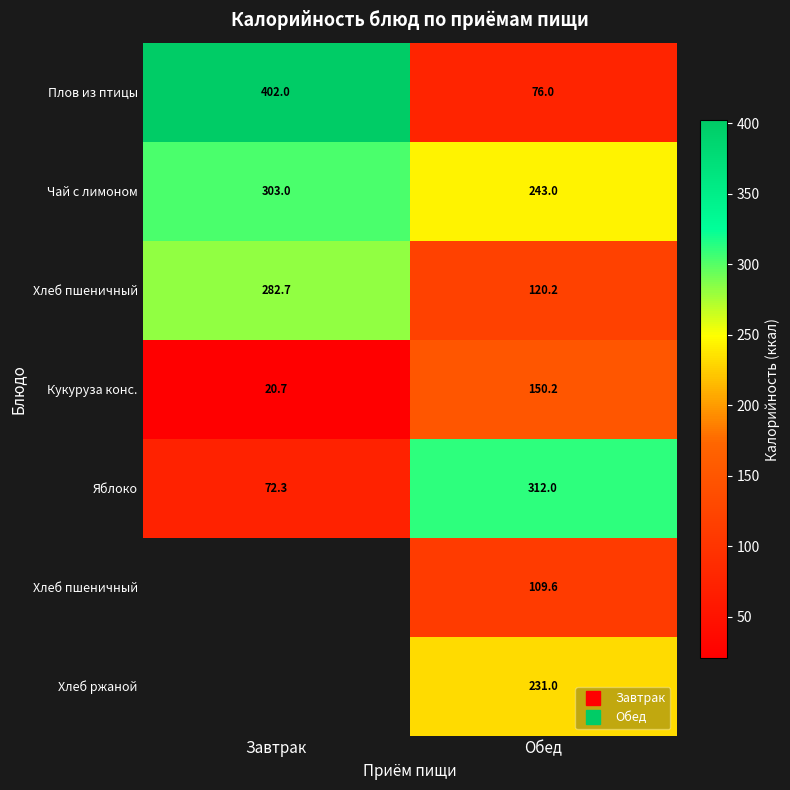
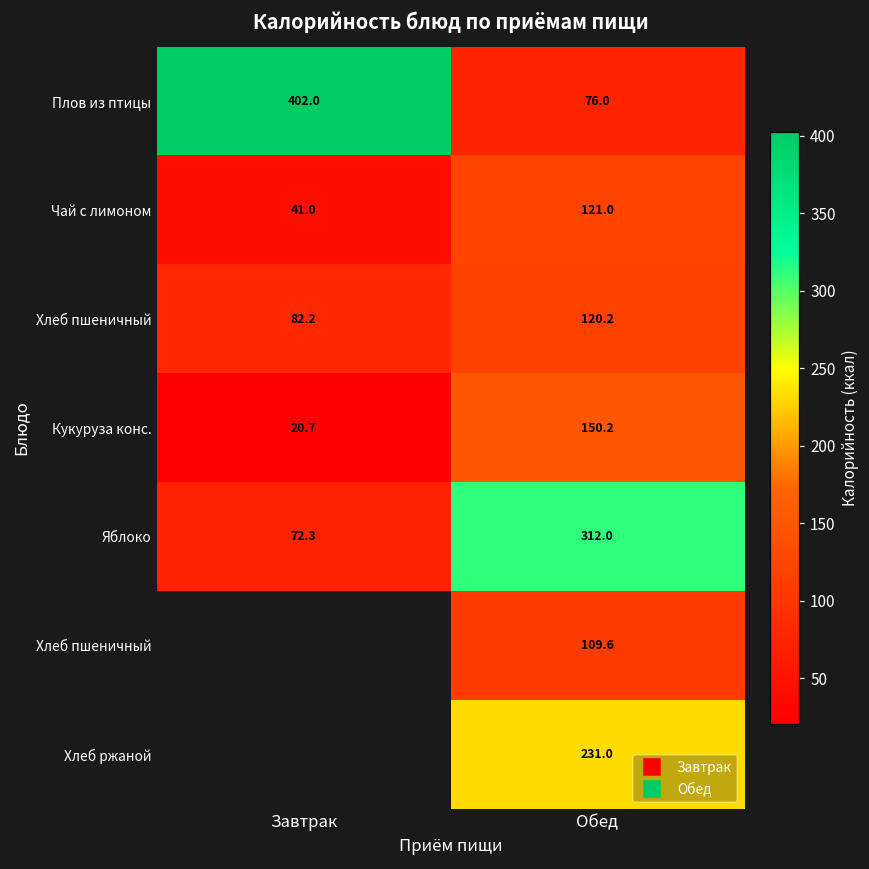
Чай с лимоном, Завтрак: 303.0 -> 41.0
Чай с лимоном, Обед: 243.0 -> 121.0
Хлеб пшеничный, Завтрак: 282.7 -> 82.2
